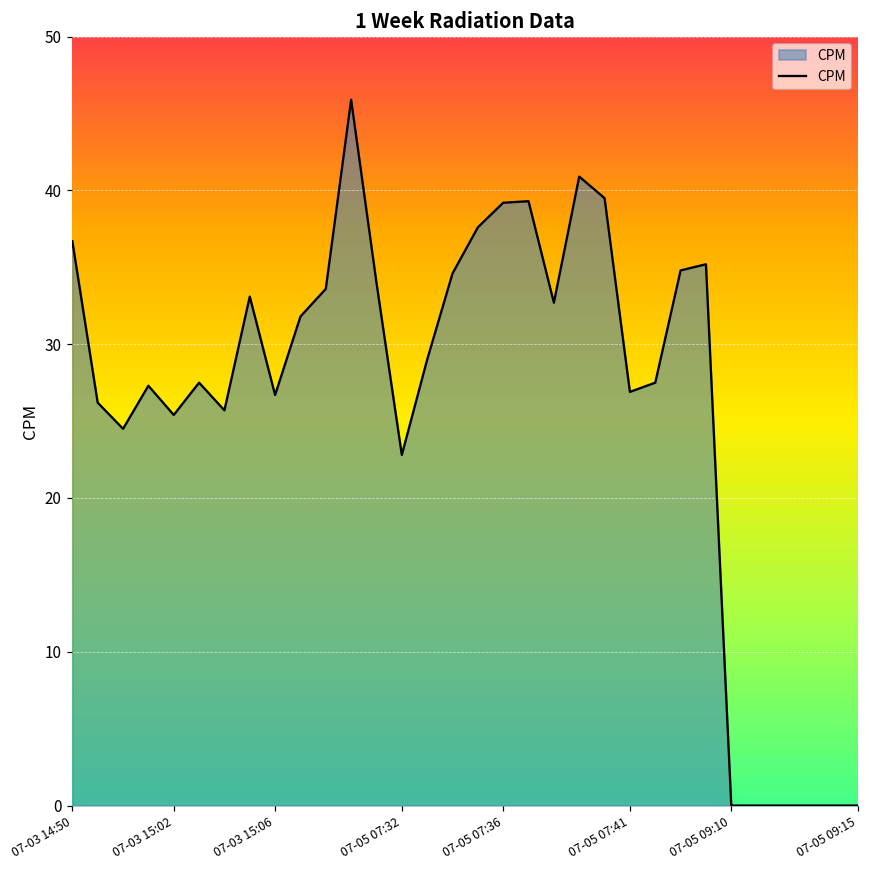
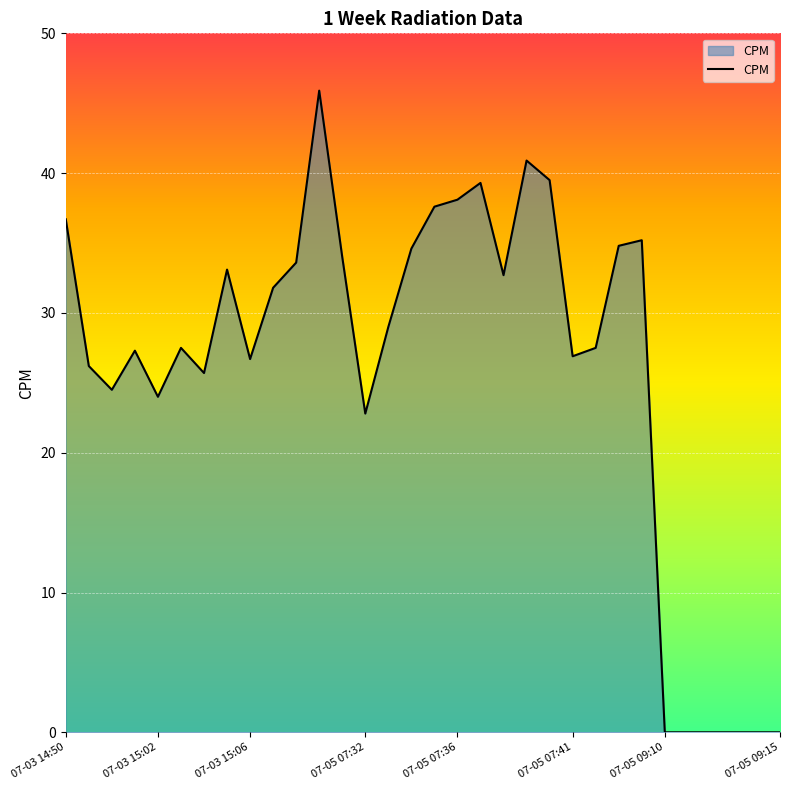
07-03 15:02: 25.4 -> 24.0
07-05 07:36: 39.2 -> 38.1
